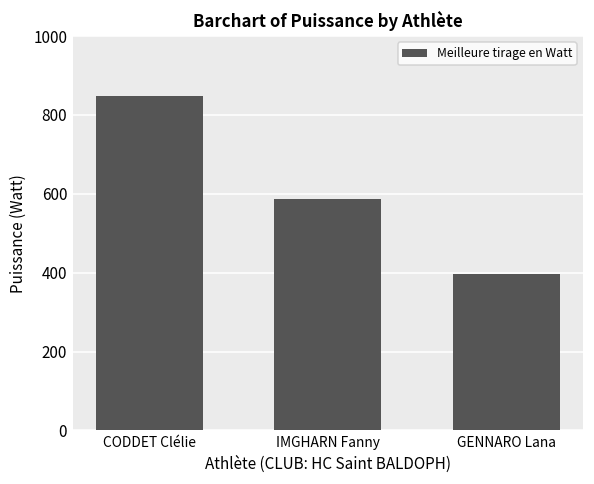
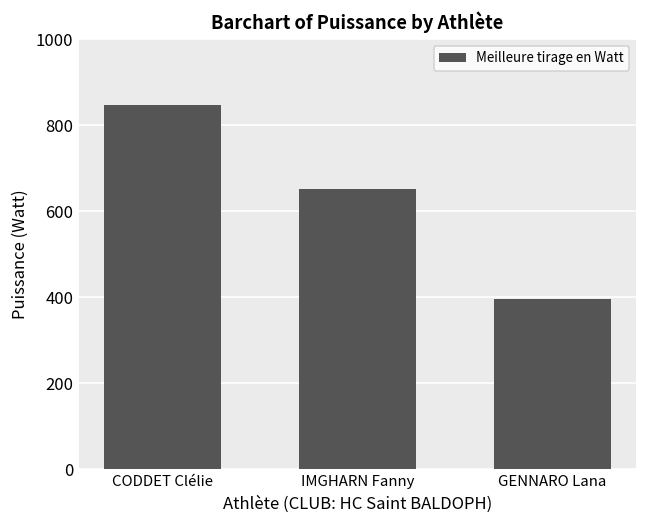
IMGHARN Fanny: 590 -> 650
